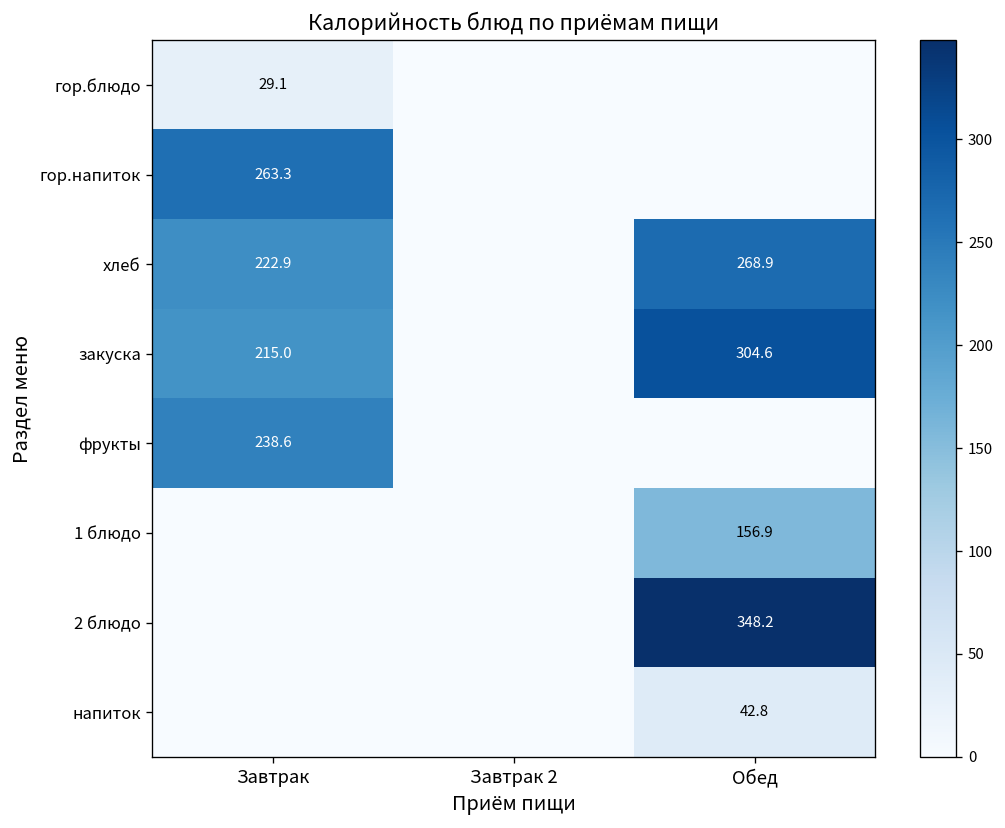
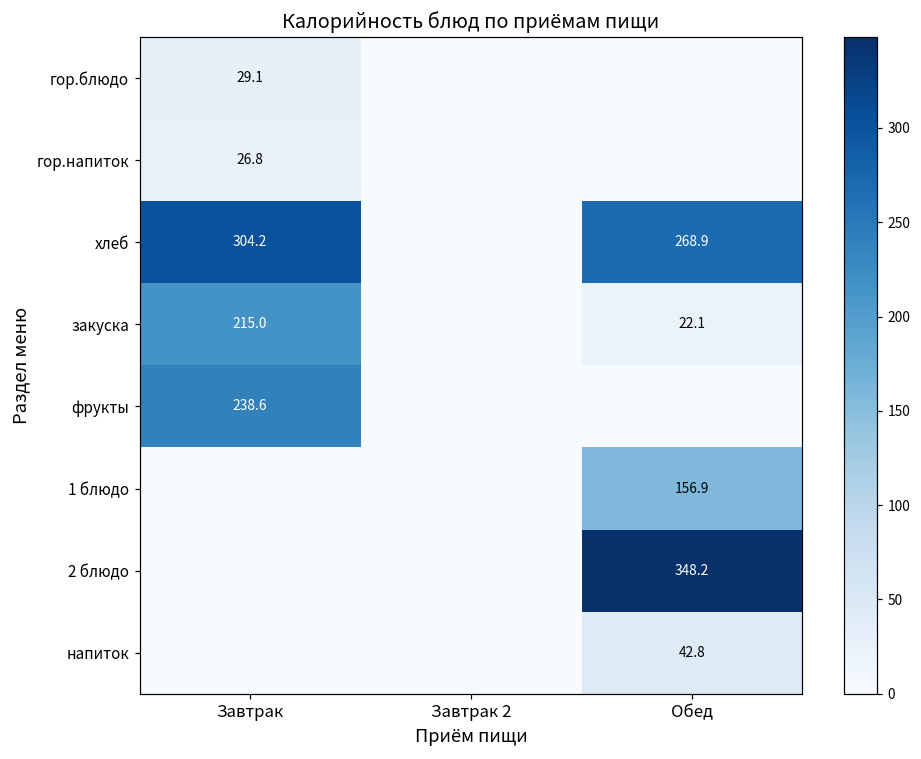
гор.напиток, Завтрак: 263.3 -> 26.8
хлеб, Завтрак: 222.9 -> 304.2
закуска, Обед: 304.6 -> 22.1
